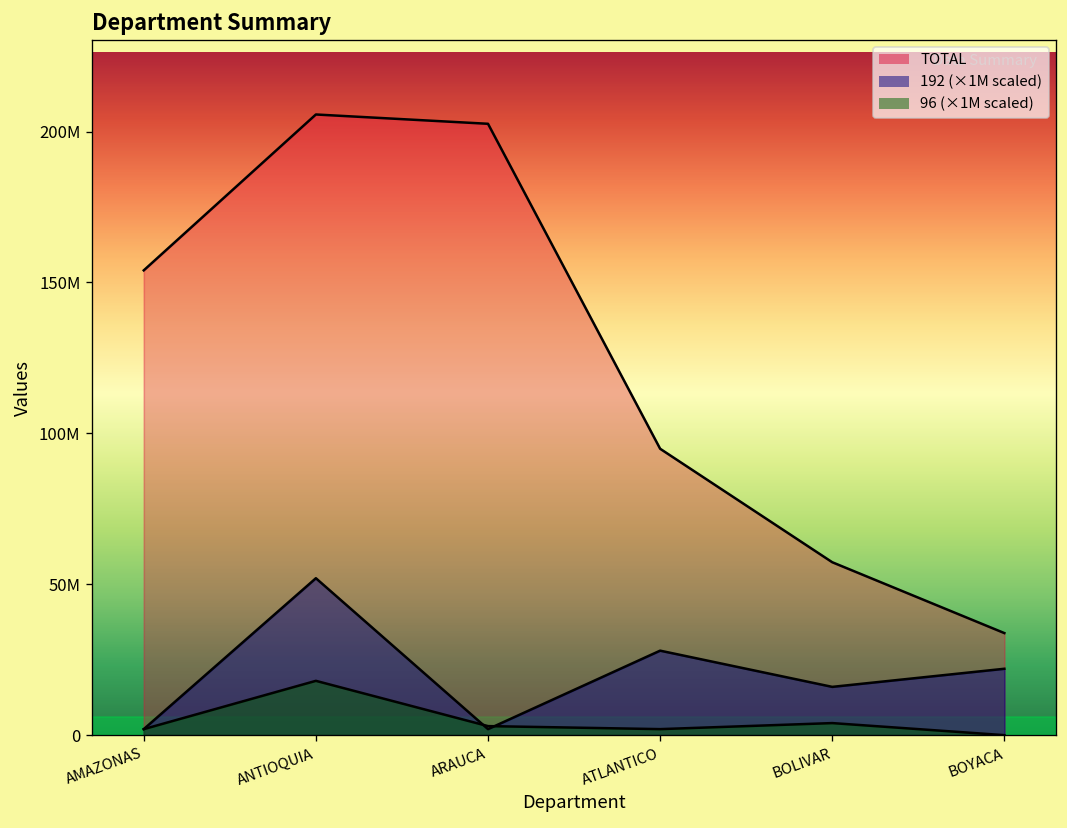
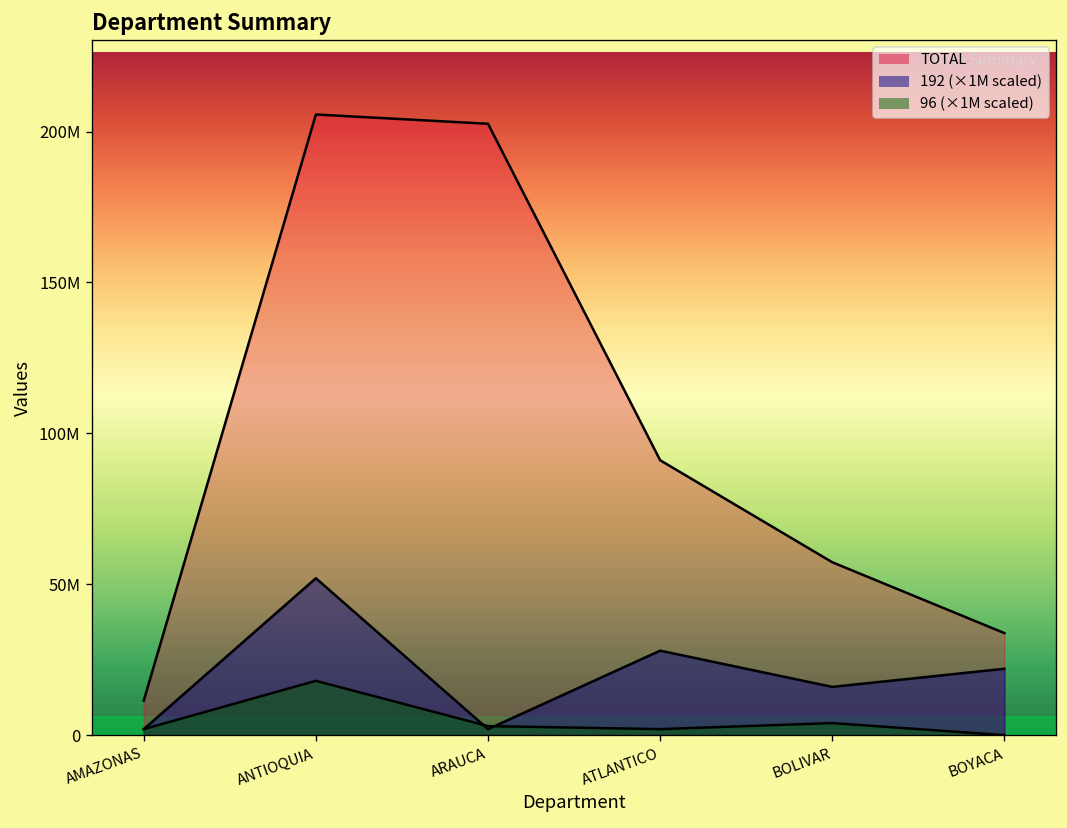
TOTAL, AMAZONAS: 154000000 -> 11000000
TOTAL, ATLANTICO: 95000000 -> 91000000
